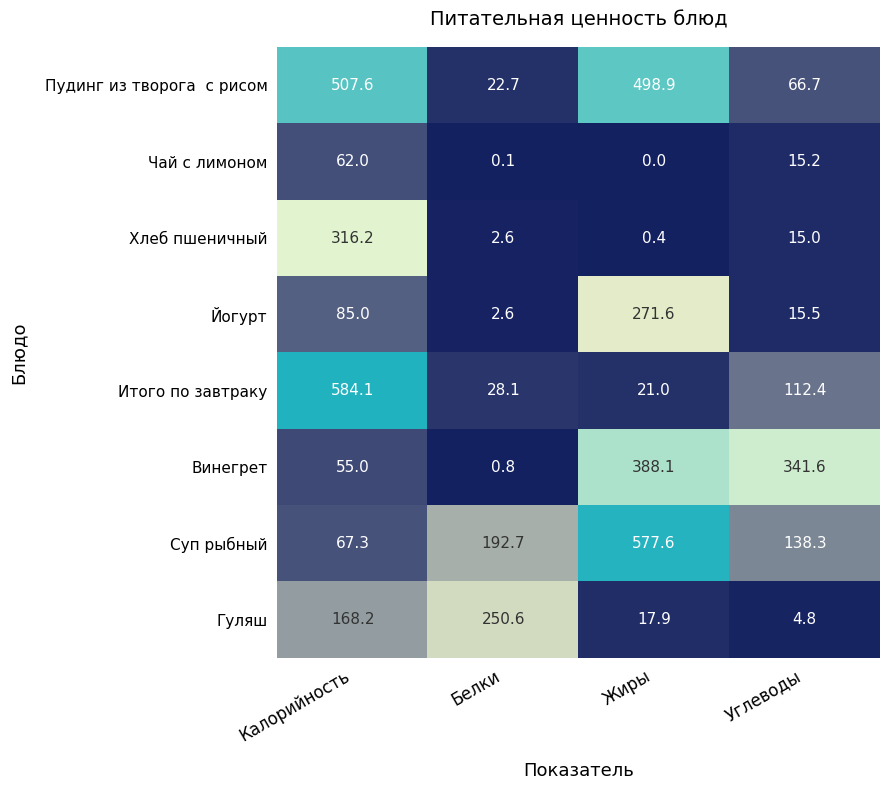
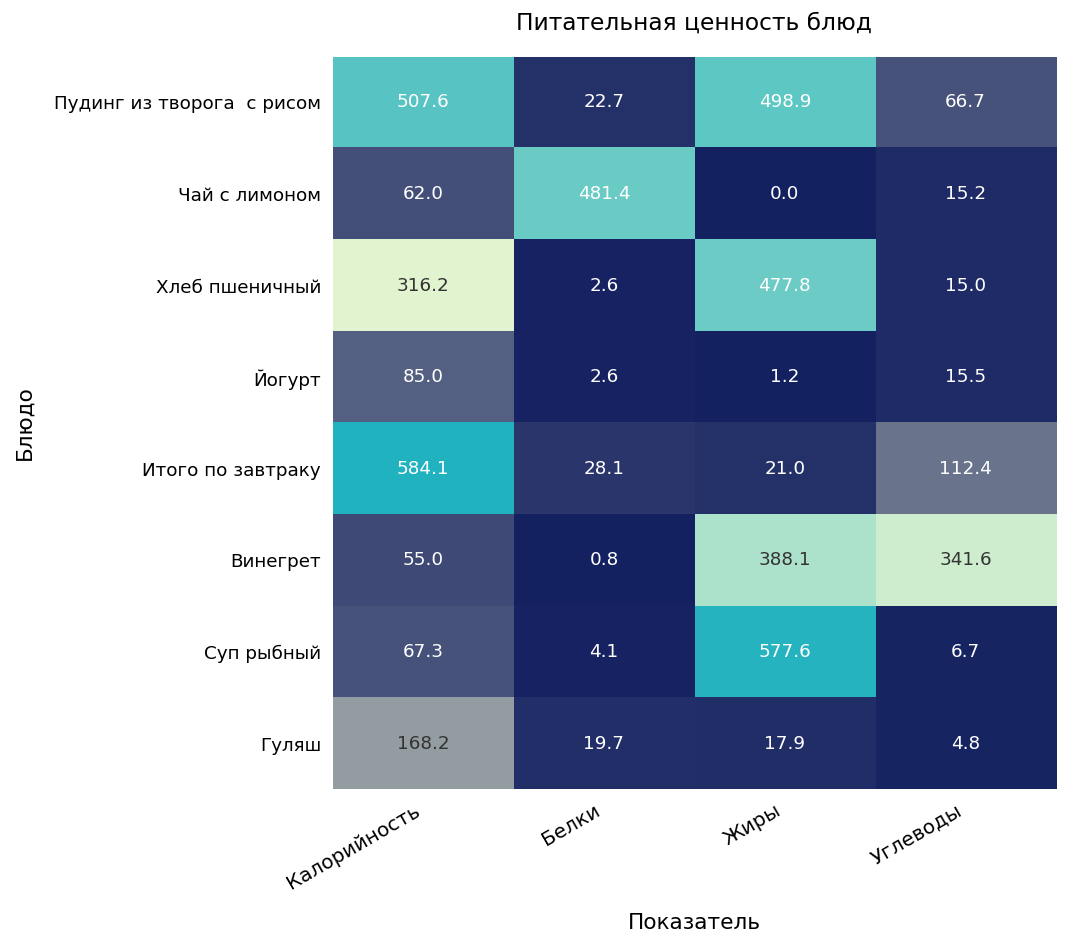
Чай с лимоном, Белки: 0.1 -> 481.4
Хлеб пшеничный, Жиры: 0.4 -> 477.8
Йогурт, Жиры: 271.6 -> 1.2
Суп рыбный, Белки: 192.7 -> 4.1
Суп рыбный, Углеводы: 138.3 -> 6.7
Гуляш, Белки: 250.6 -> 19.7
